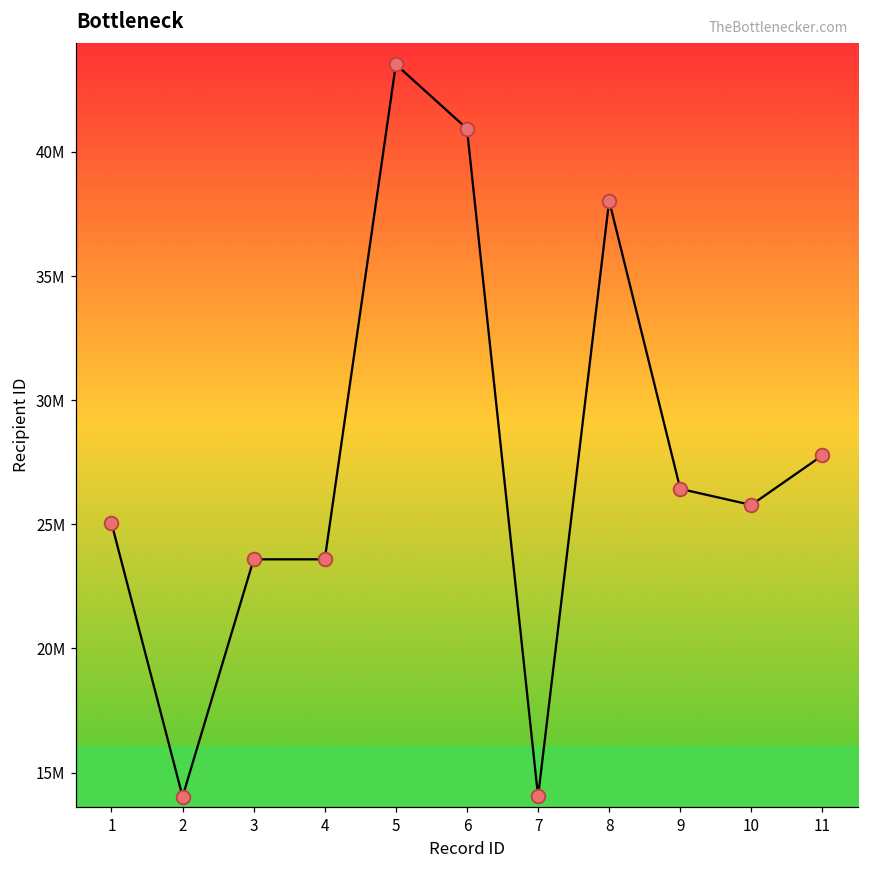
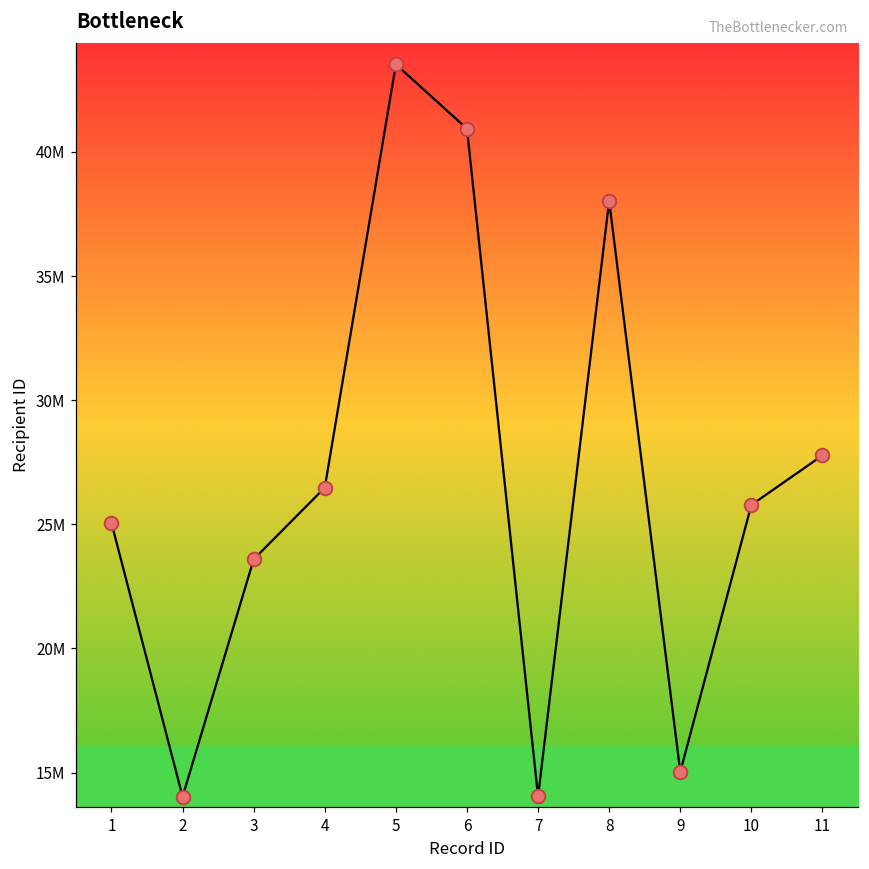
4: 23600000 -> 26500000
9: 26400000 -> 15000000
